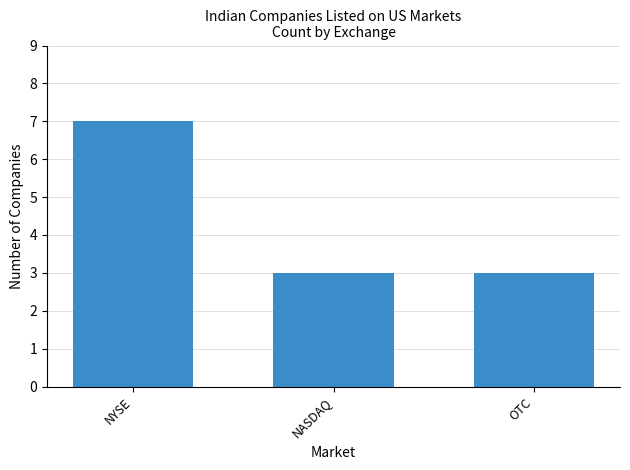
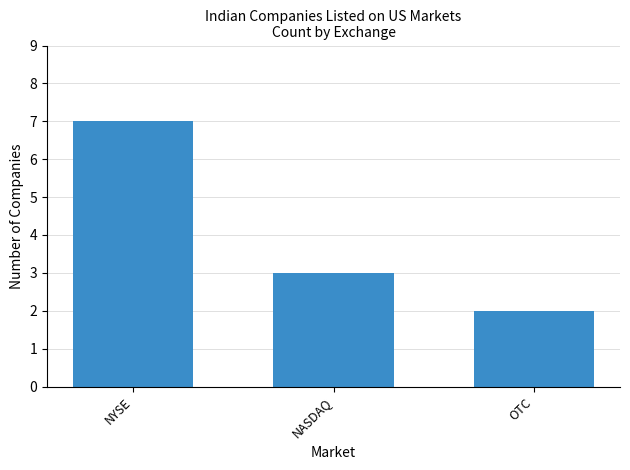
OTC: 3 -> 2
